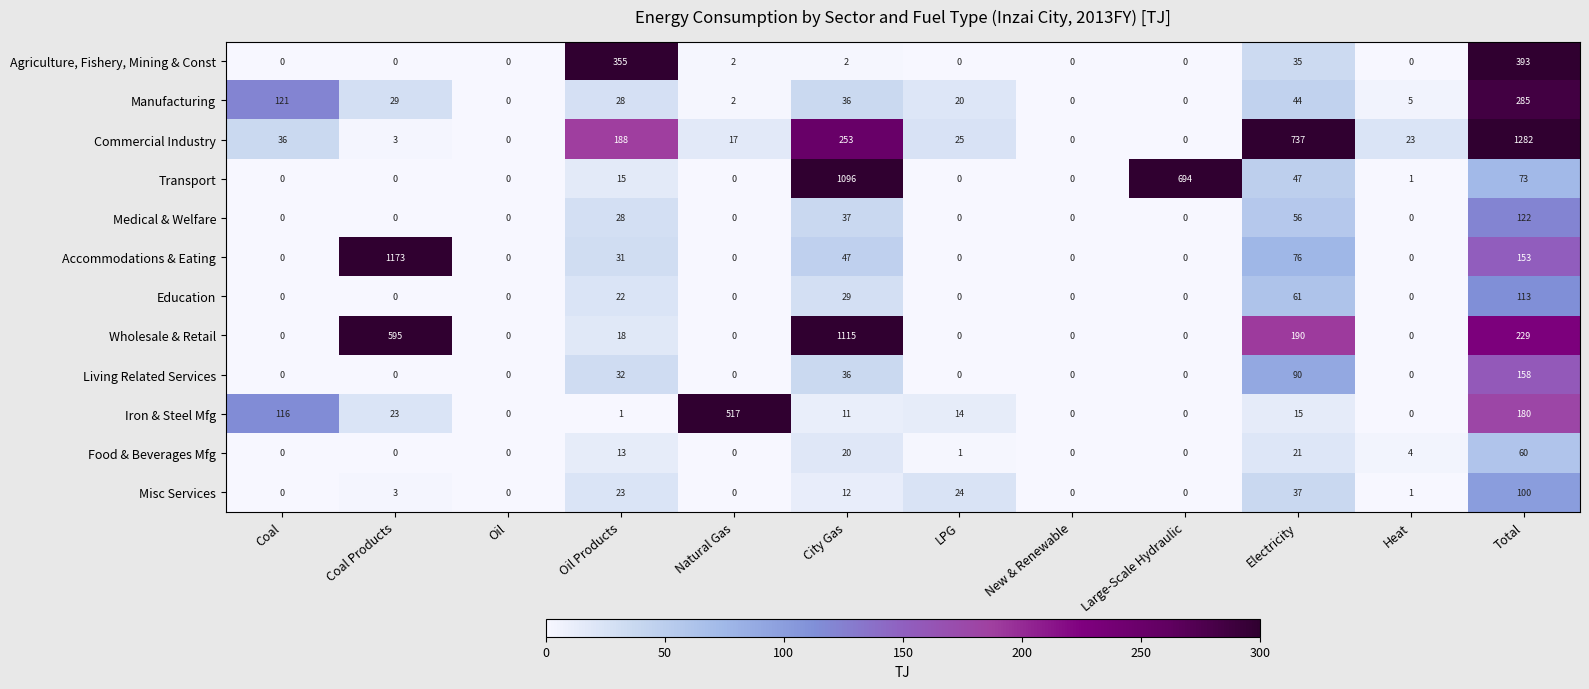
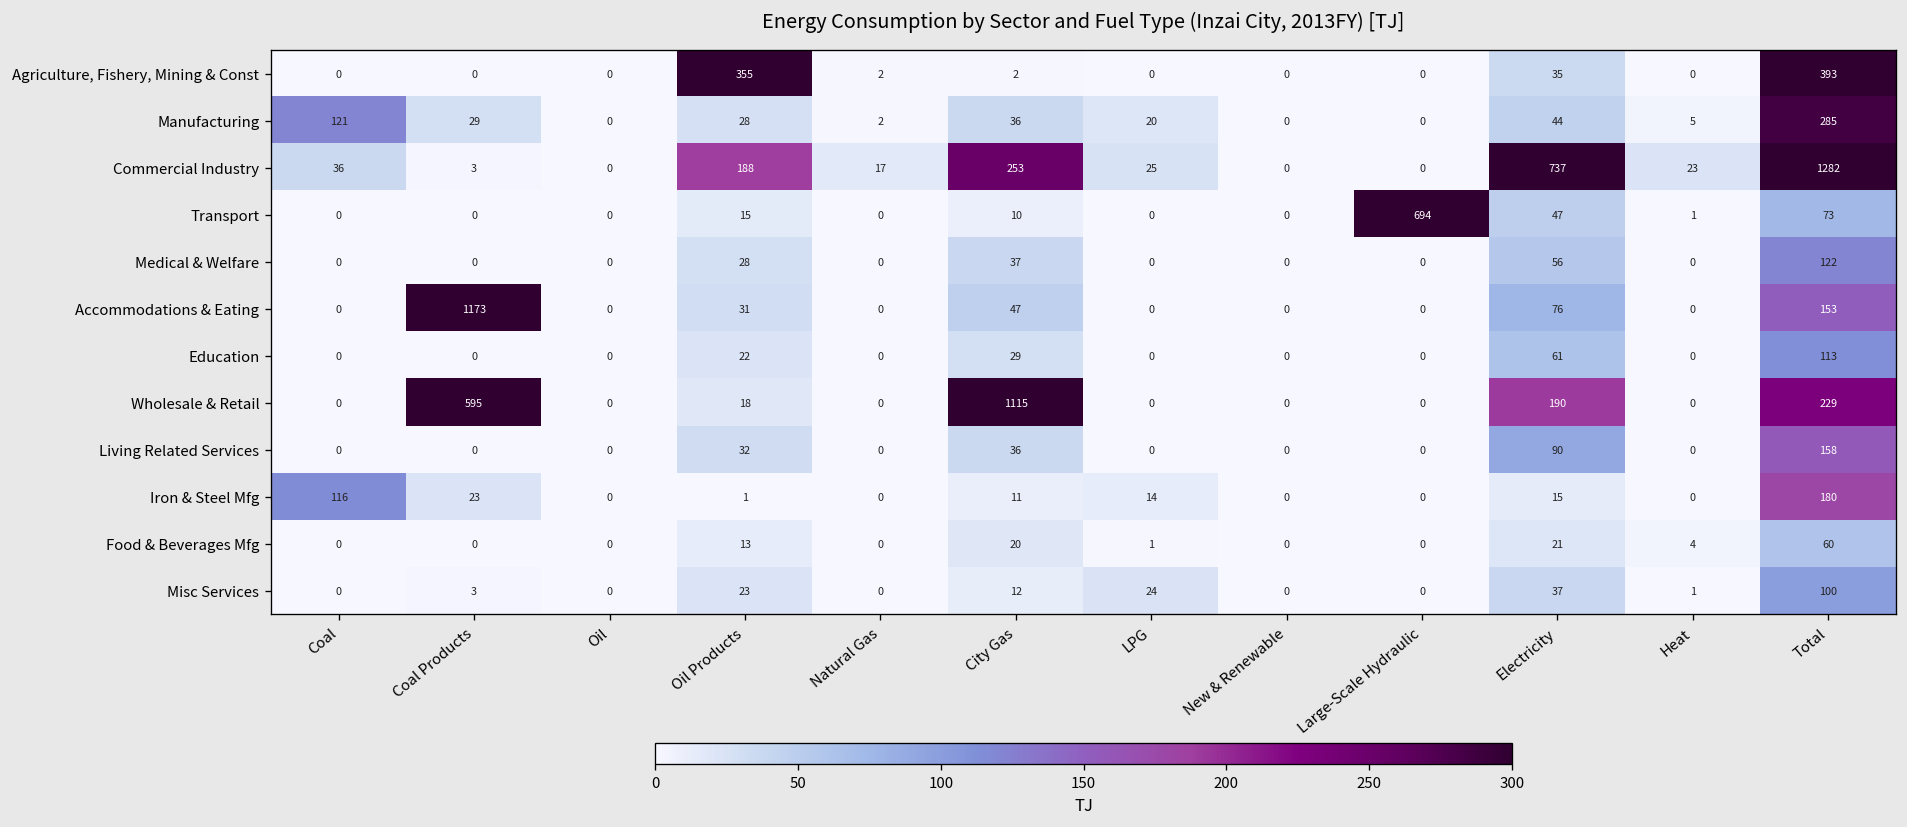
Transport, City Gas: 1096 -> 10
Iron & Steel Mfg, Natural Gas: 517 -> 0
